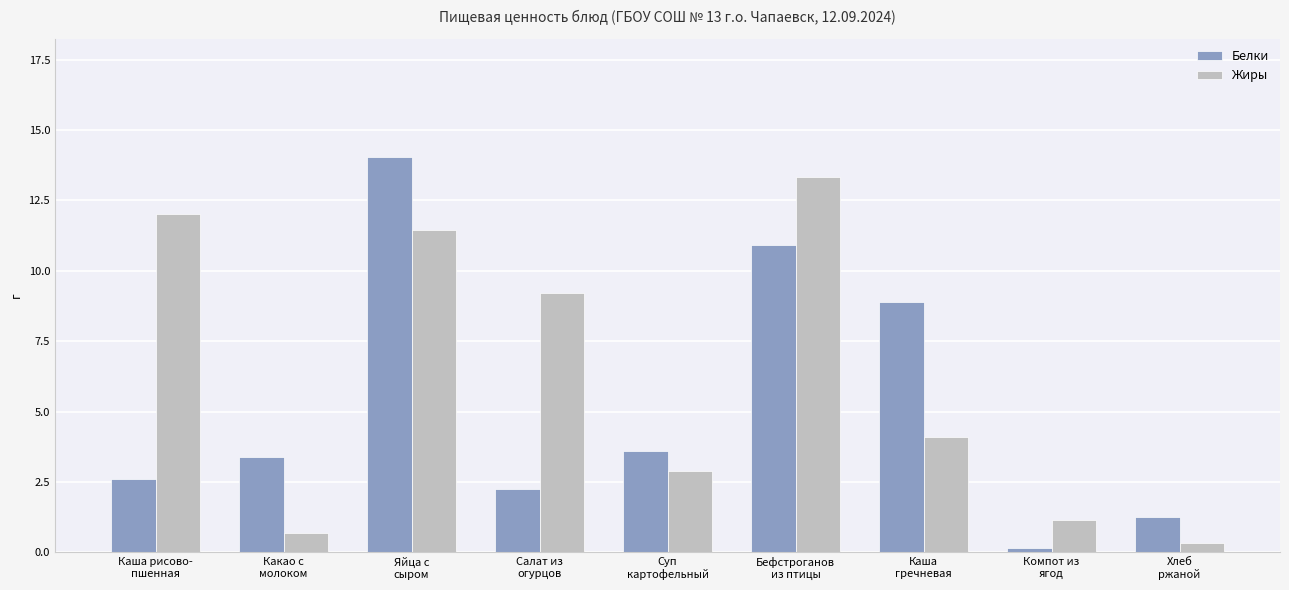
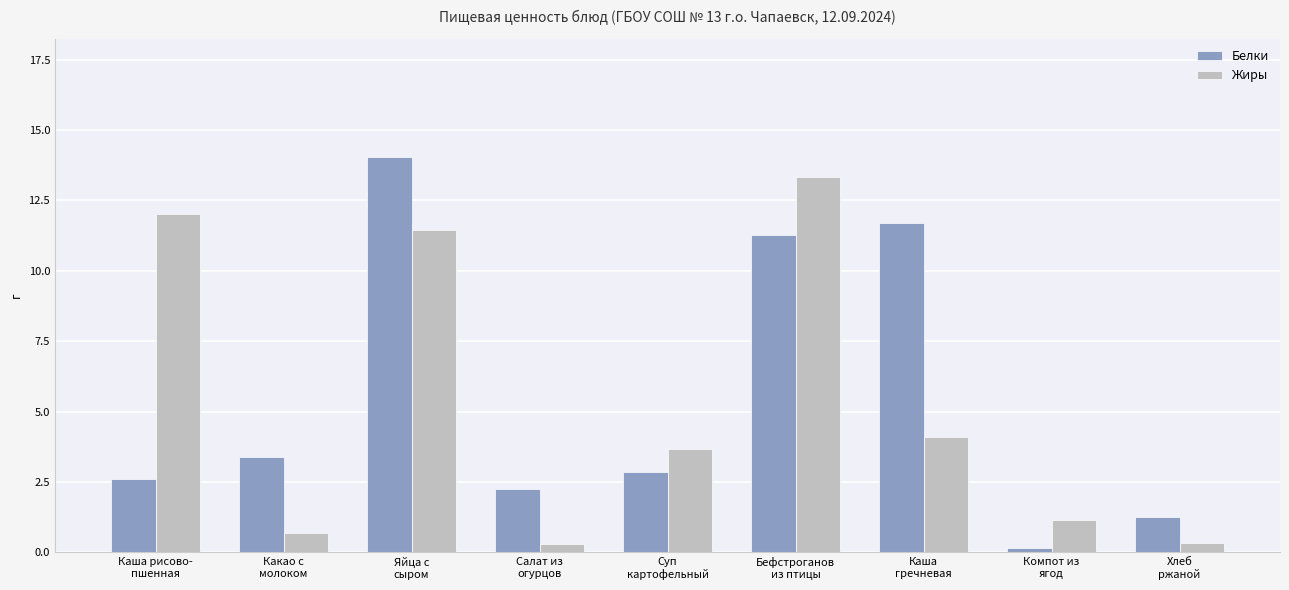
Жиры, Салат из огурцов: 9.2 -> 0.3
Белки, Суп картофельный: 3.6 -> 2.9
Жиры, Суп картофельный: 2.9 -> 3.7
Белки, Бефстроганов из птицы: 10.9 -> 11.3
Белки, Каша гречневая: 8.9 -> 11.7
